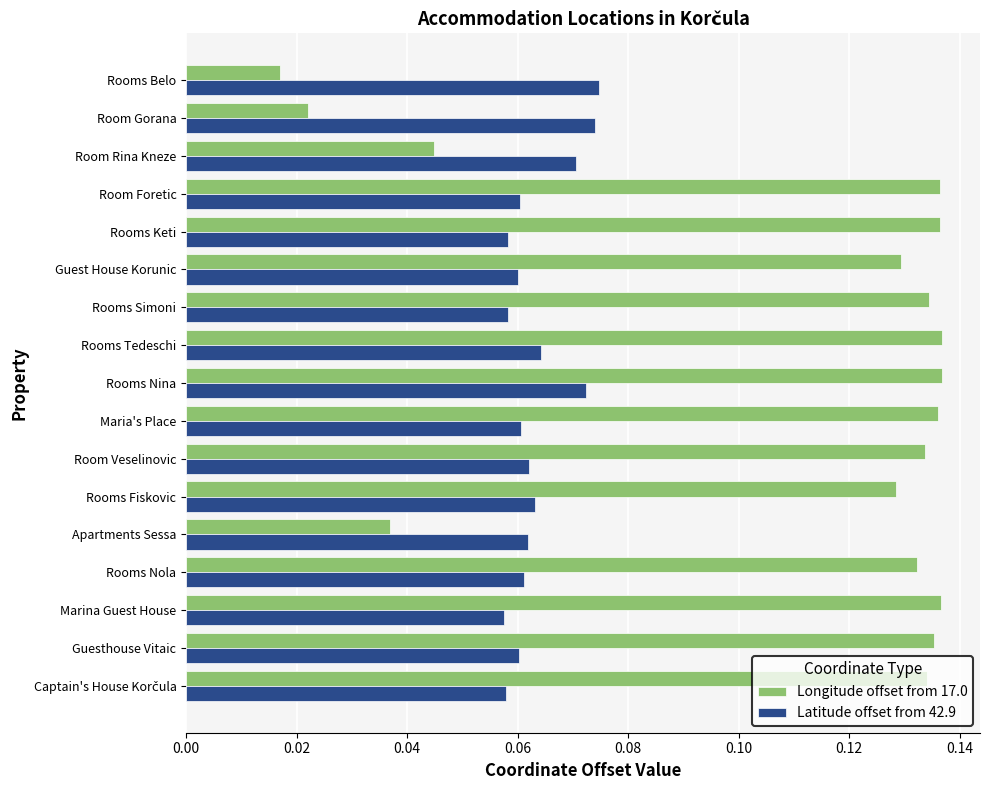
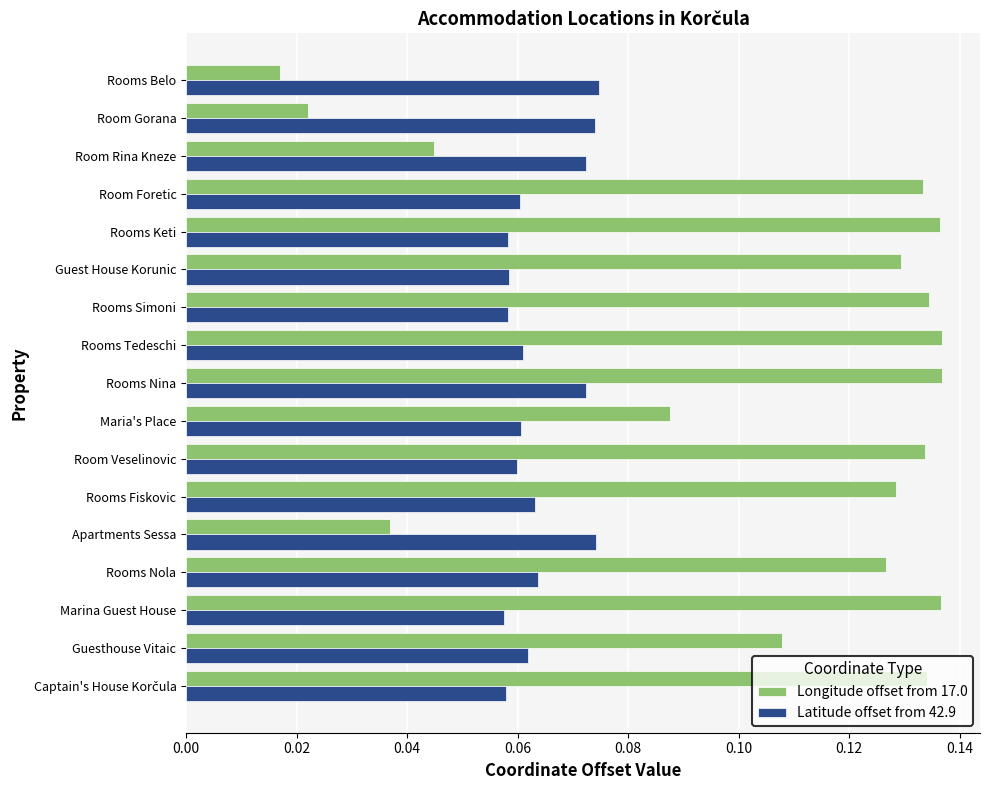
Latitude offset from 42.9, Room Rina Kneze: 0.070 -> 0.072
Longitude offset from 17.0, Room Foretic: 0.136 -> 0.133
Latitude offset from 42.9, Guest House Korunic: 0.060 -> 0.058
Latitude offset from 42.9, Rooms Tedeschi: 0.064 -> 0.061
Longitude offset from 17.0, Maria's Place: 0.136 -> 0.088
Latitude offset from 42.9, Room Veselinovic: 0.062 -> 0.060
Latitude offset from 42.9, Apartments Sessa: 0.062 -> 0.074
Longitude offset from 17.0, Rooms Nola: 0.132 -> 0.127
Latitude offset from 42.9, Rooms Nola: 0.061 -> 0.064
Longitude offset from 17.0, Guesthouse Vitaic: 0.135 -> 0.108
Latitude offset from 42.9, Guesthouse Vitaic: 0.060 -> 0.062
